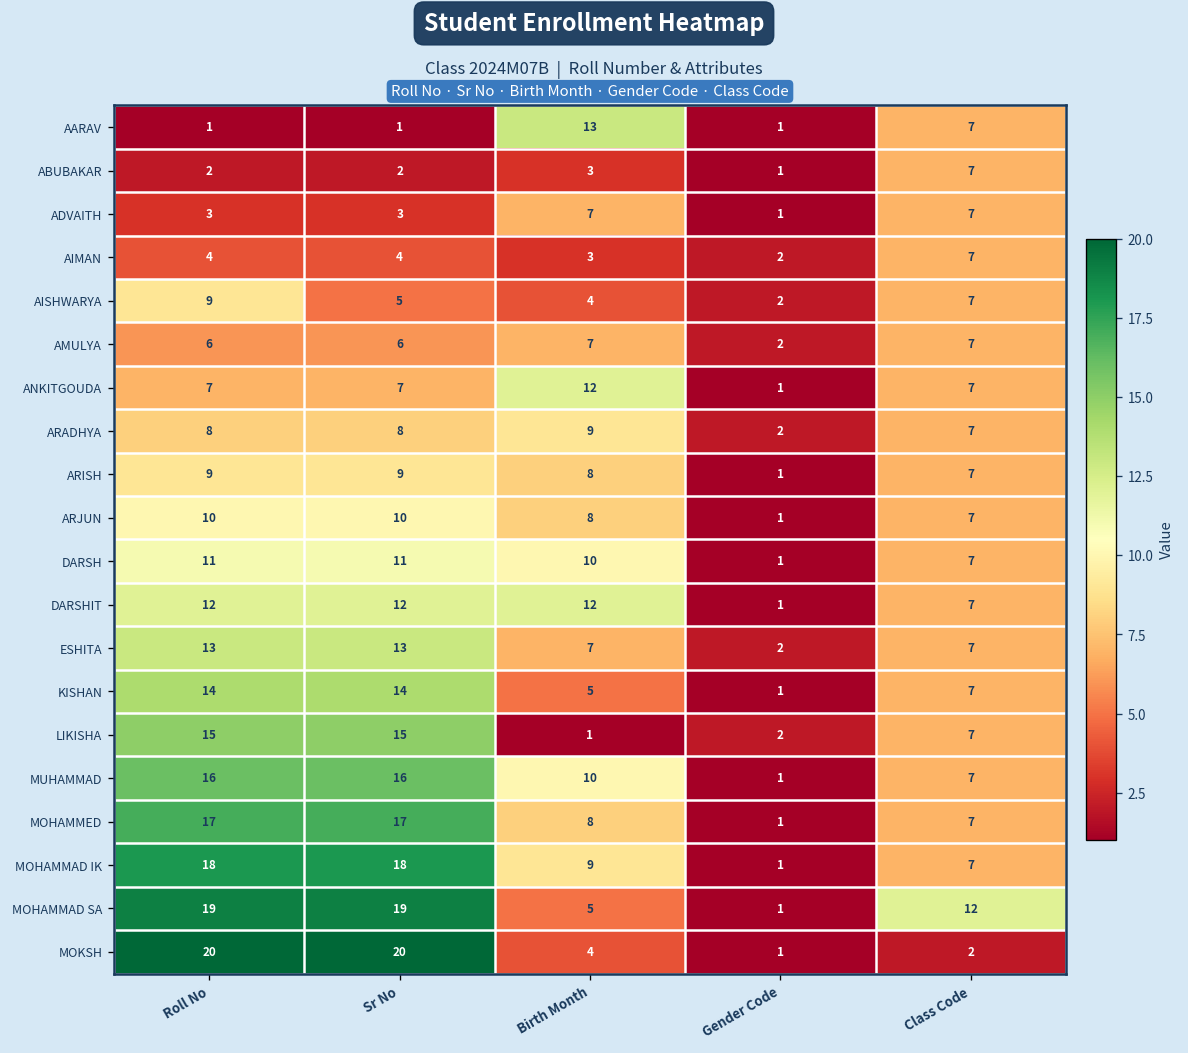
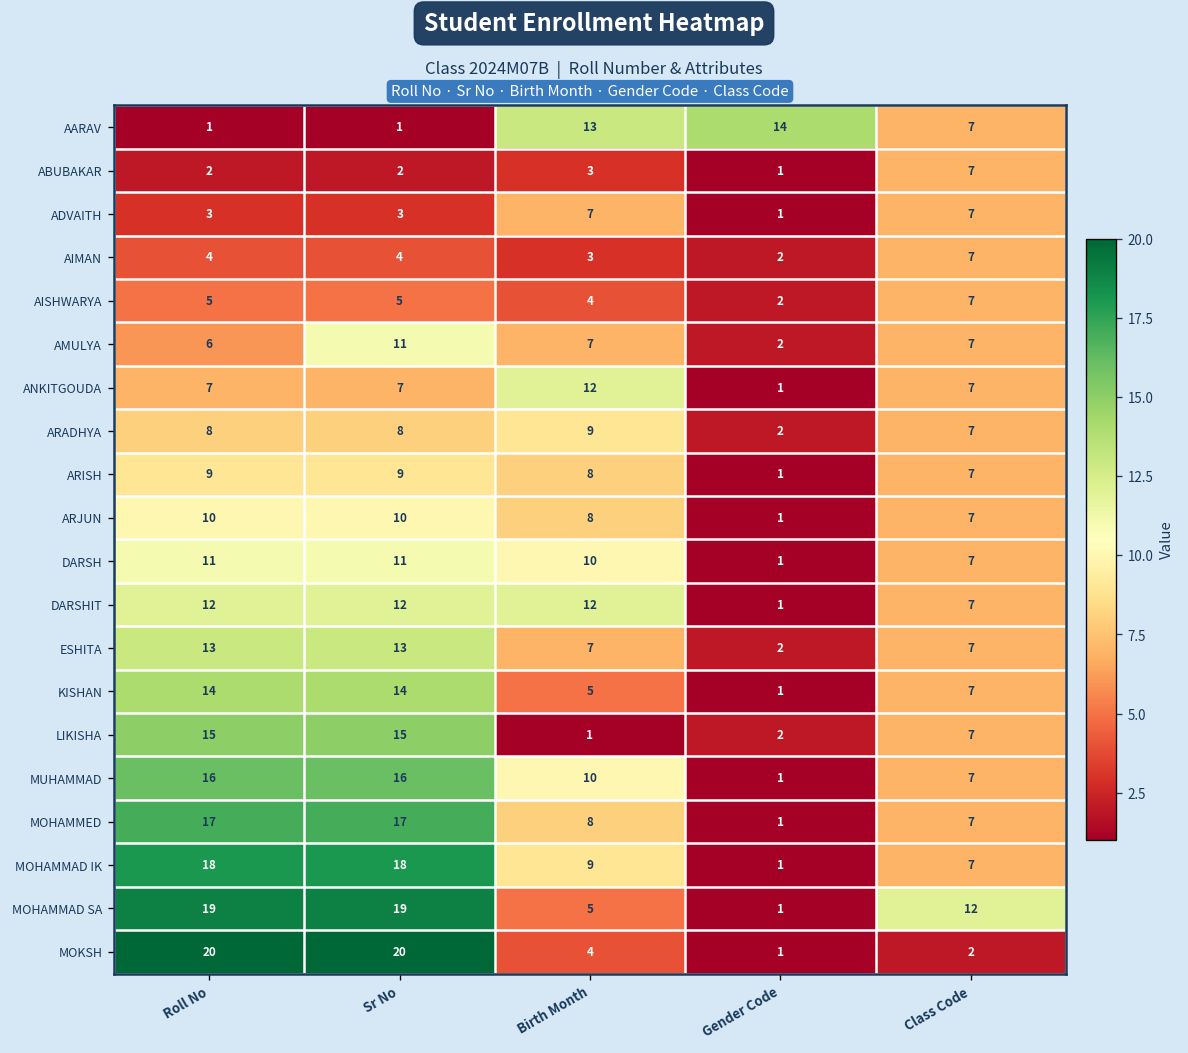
AARAV, Gender Code: 1 -> 14
AISHWARYA, Roll No: 9 -> 5
AMULYA, Sr No: 6 -> 11
